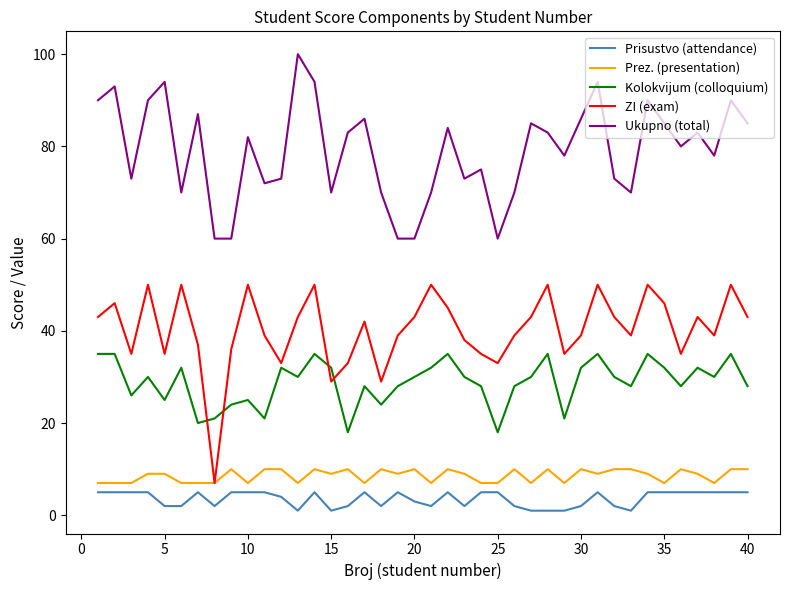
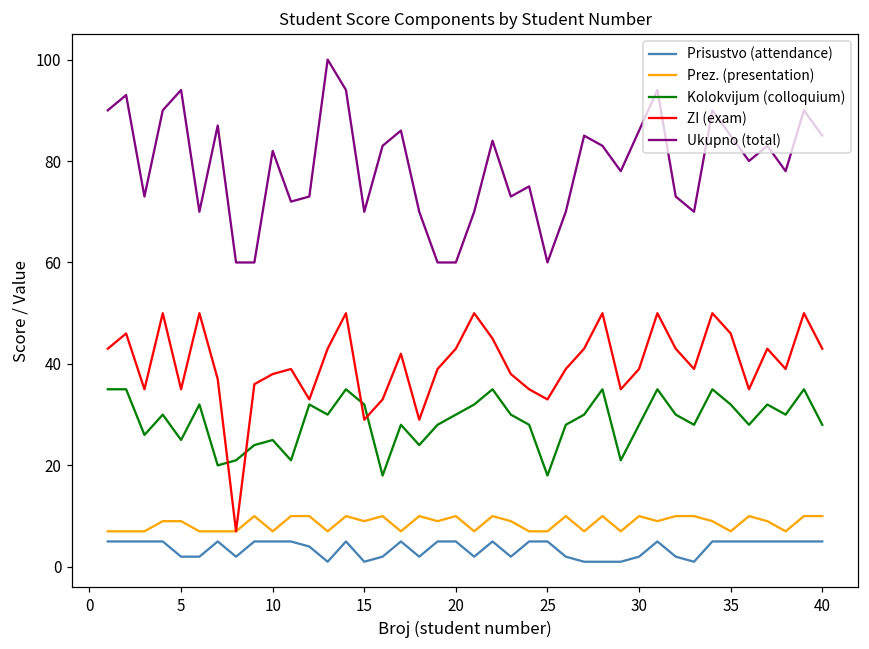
ZI (exam), 10: 50 -> 38
Prisustvo (attendance), 20: 3 -> 5
Kolokvijum (colloquium), 30: 32 -> 28
